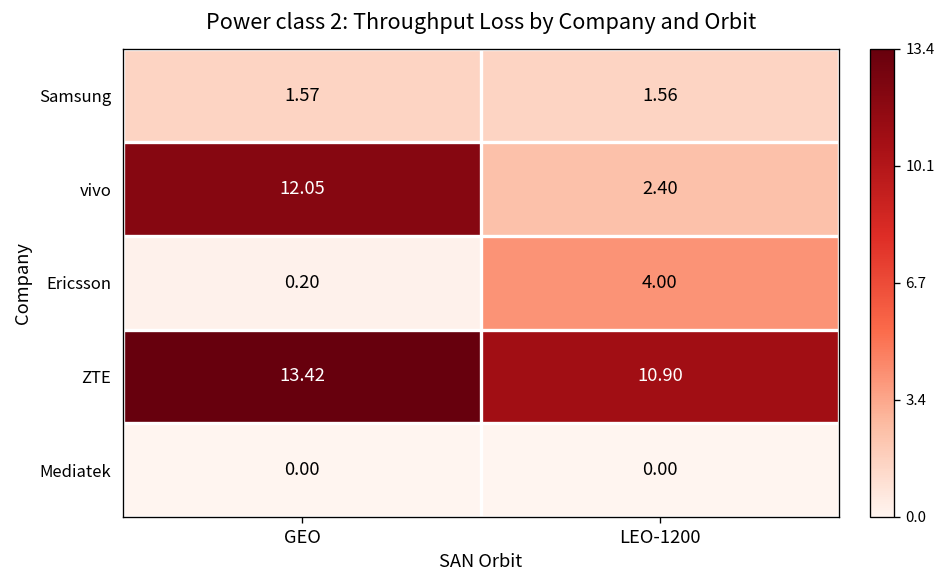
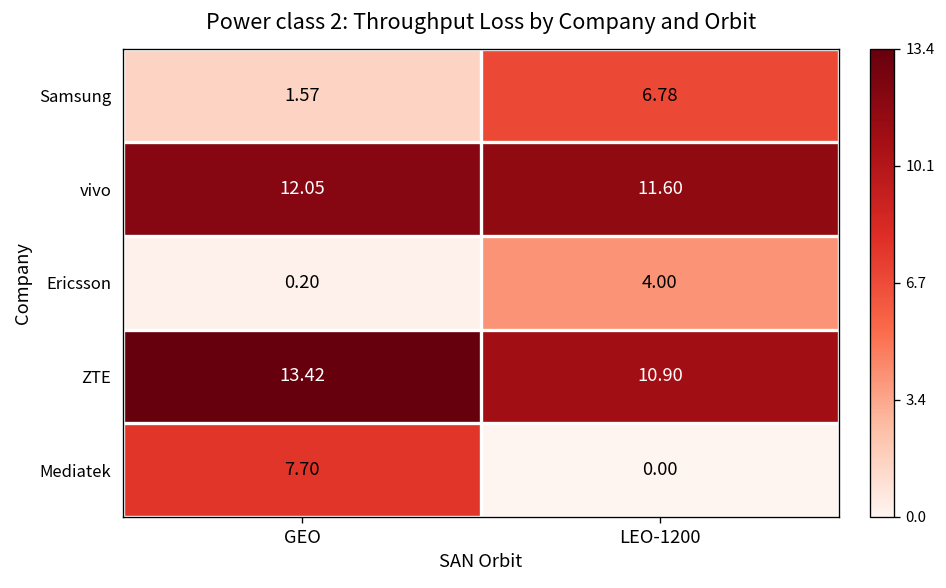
Samsung, LEO-1200: 1.56 -> 6.78
vivo, LEO-1200: 2.40 -> 11.60
Mediatek, GEO: 0.00 -> 7.70
